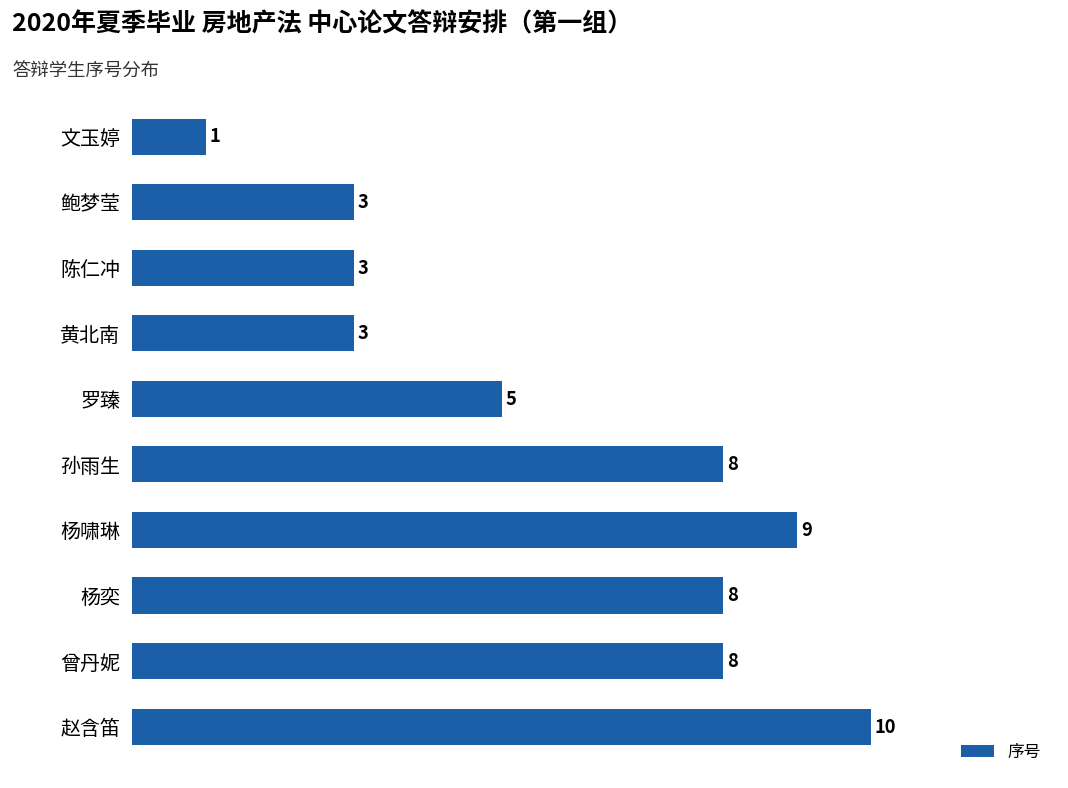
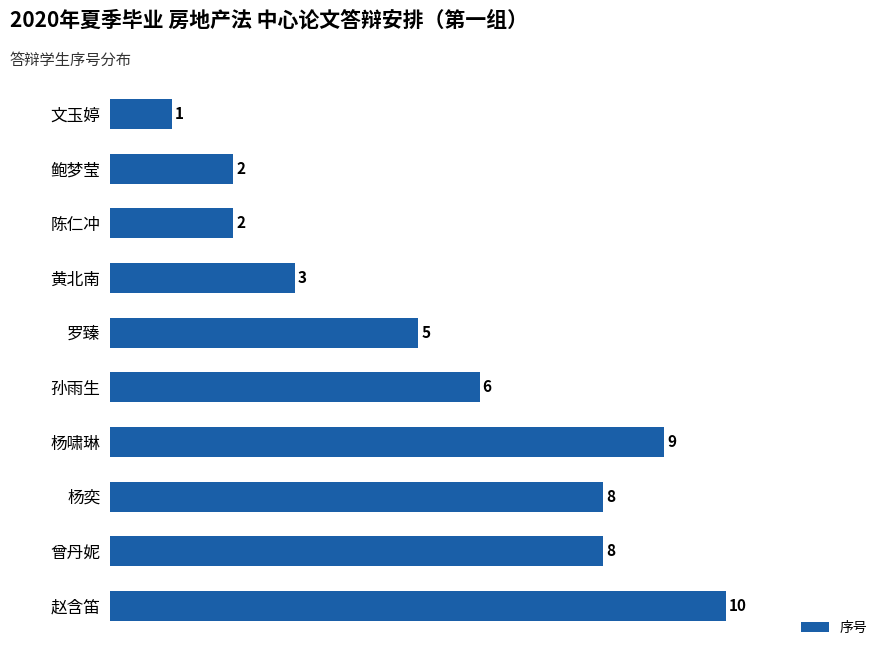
鲍梦莹: 3 -> 2
陈仁冲: 3 -> 2
孙雨生: 8 -> 6
